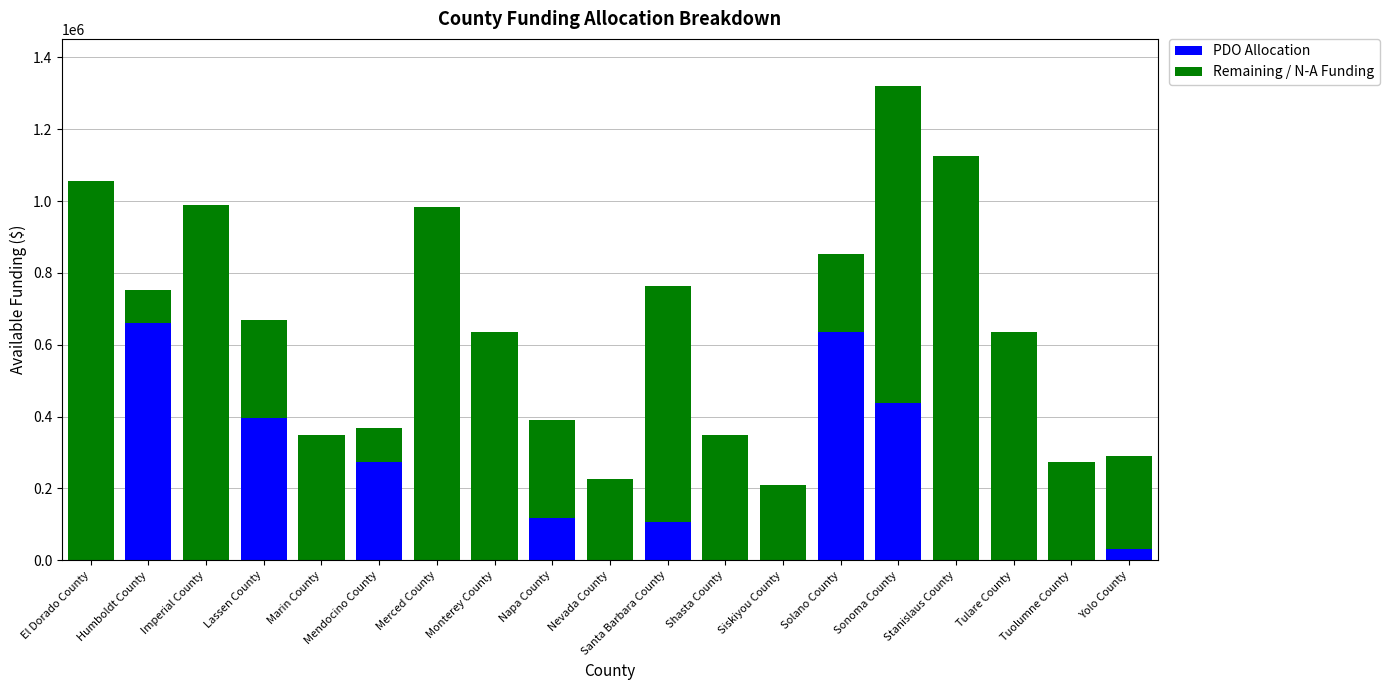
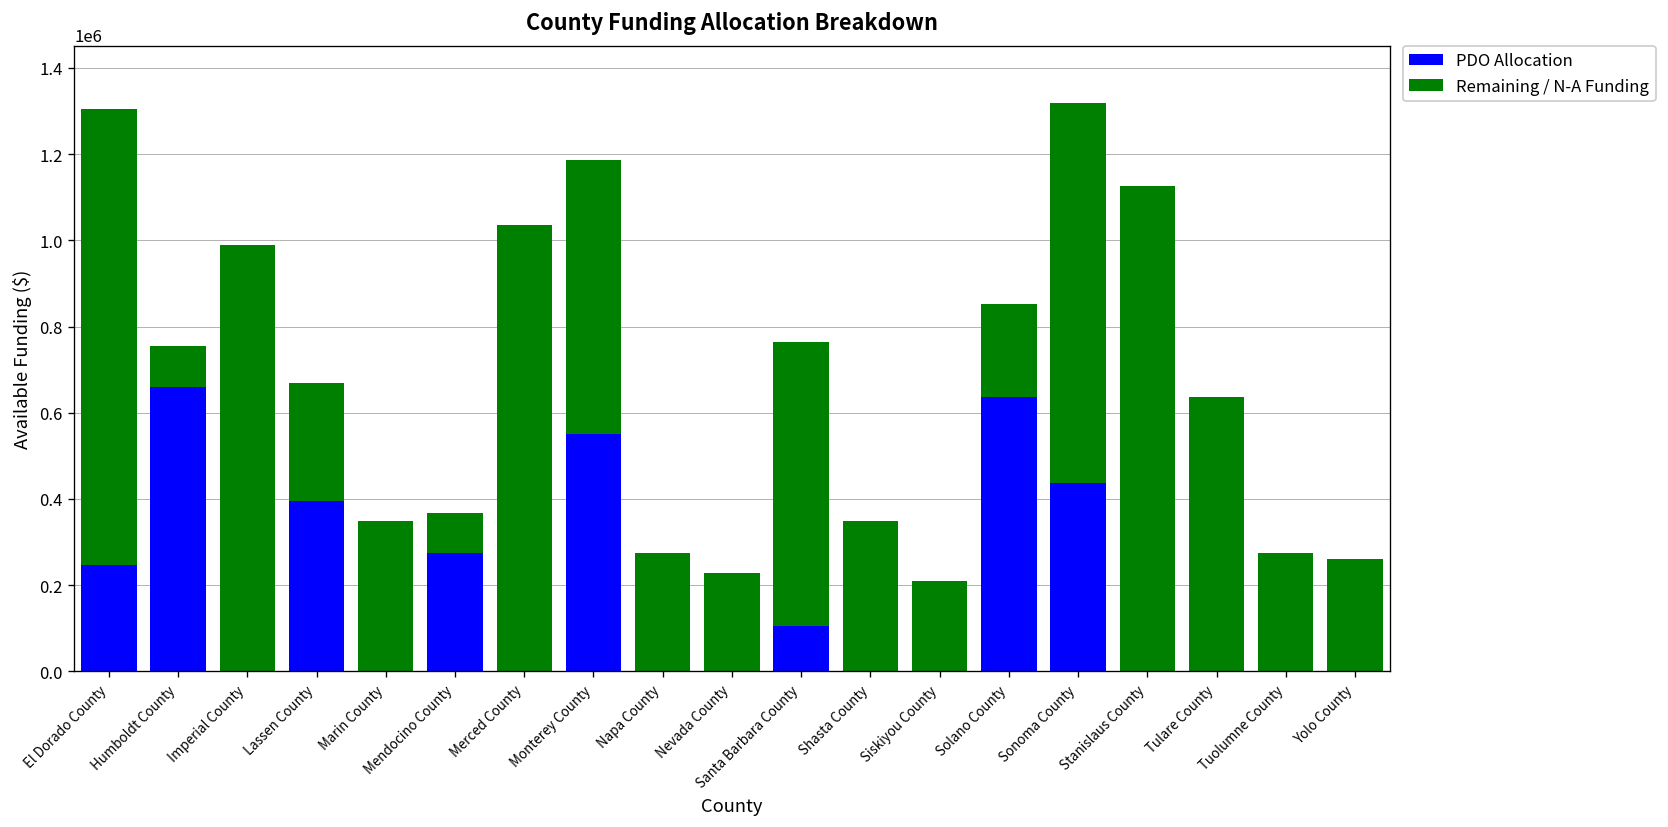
PDO Allocation, El Dorado County: 0 -> 250000
Remaining / N-A Funding, Merced County: 980000 -> 1030000
PDO Allocation, Monterey County: 0 -> 550000
PDO Allocation, Napa County: 120000 -> 0
PDO Allocation, Yolo County: 30000 -> 0
